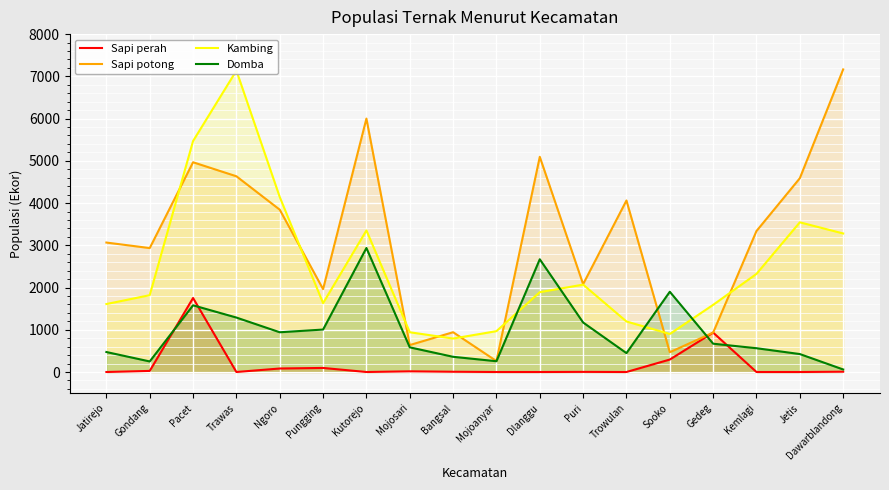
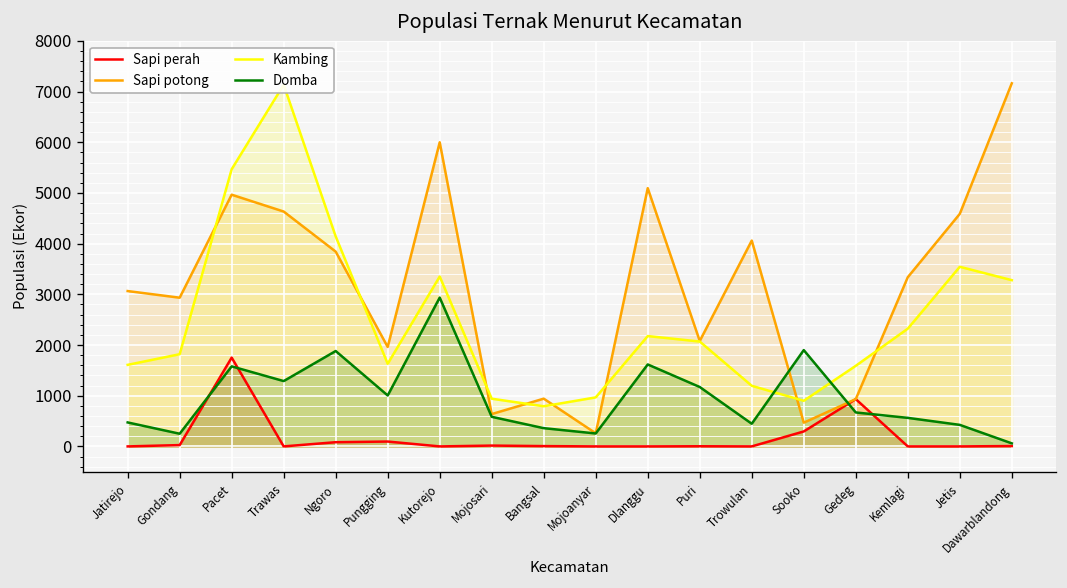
Domba, Ngoro: 900 -> 1900
Kambing, Dlanggu: 1900 -> 2200
Domba, Dlanggu: 2700 -> 1600
